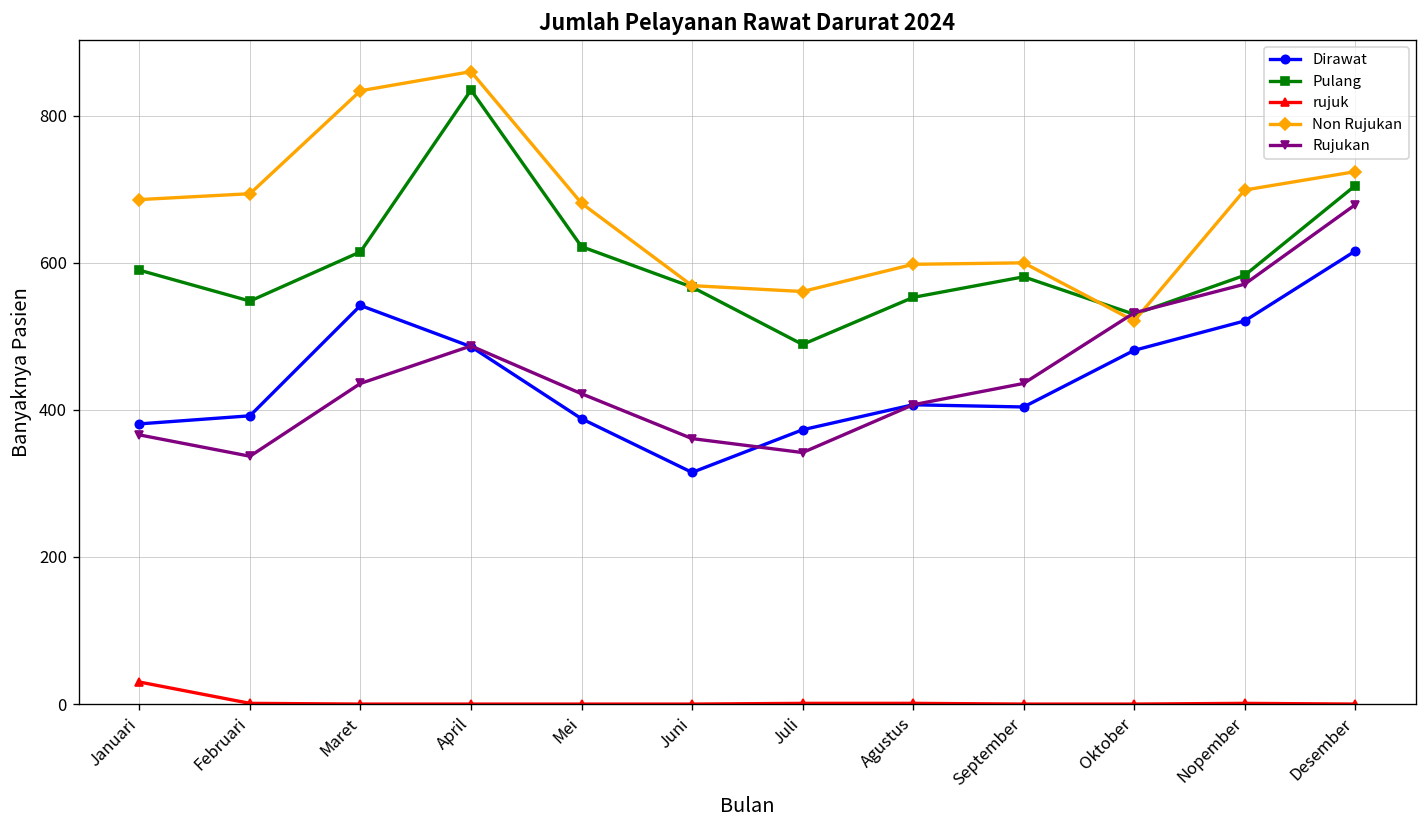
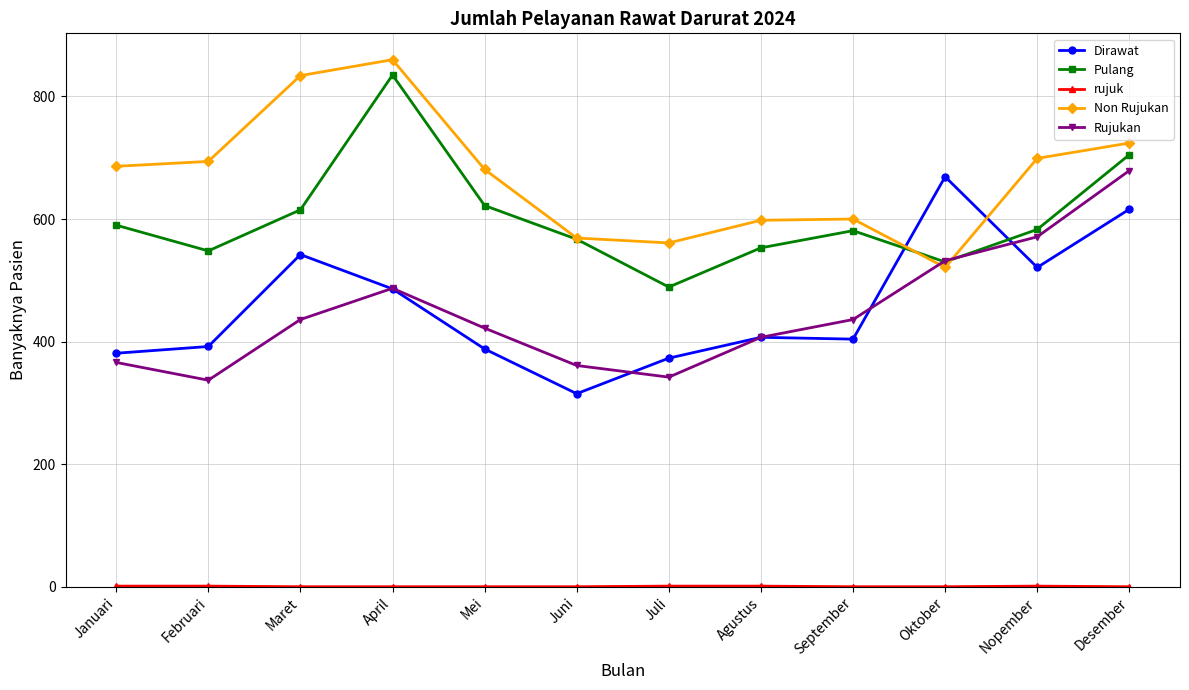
rujuk, Januari: 30 -> 0
Dirawat, Oktober: 480 -> 670
